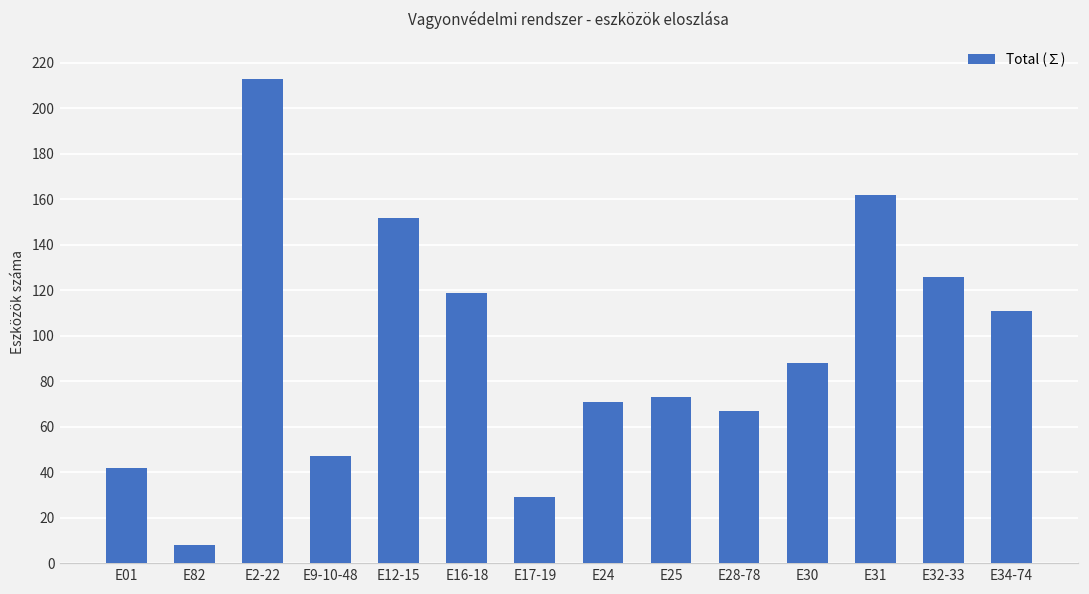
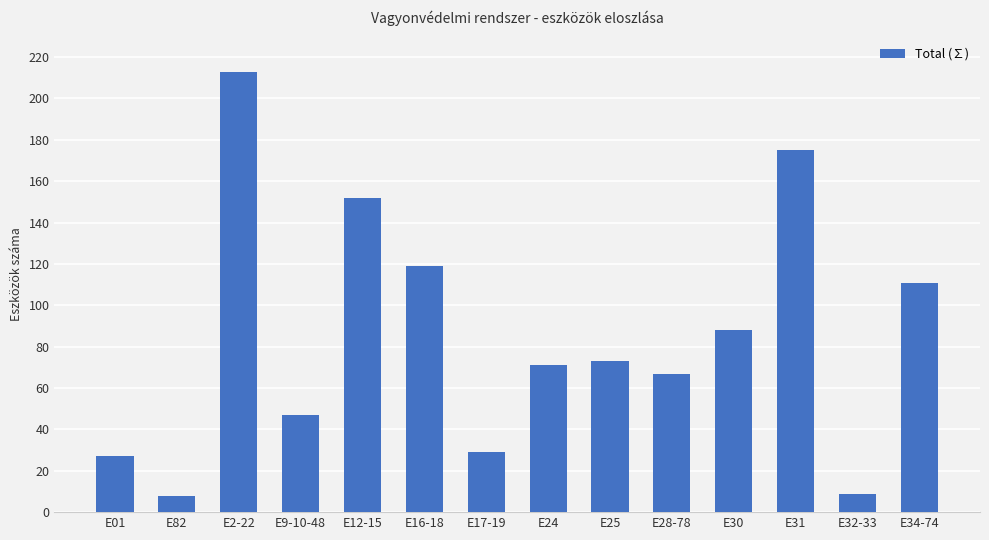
E01: 42 -> 27
E31: 162 -> 175
E32-33: 126 -> 9
